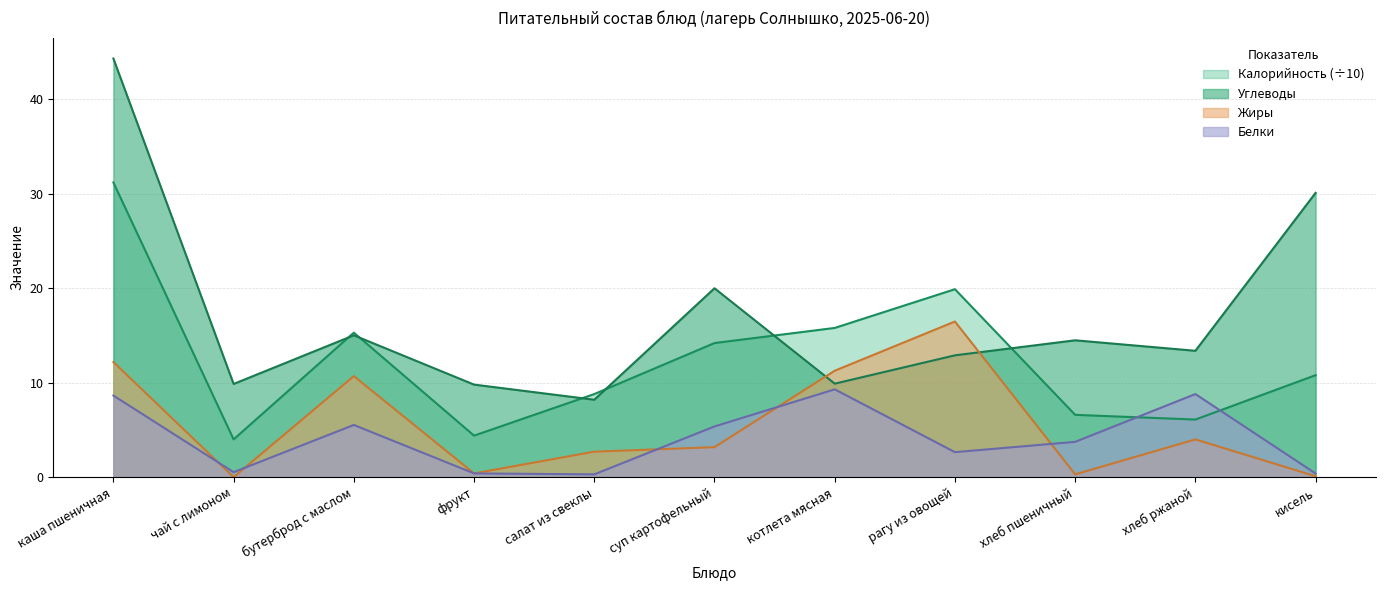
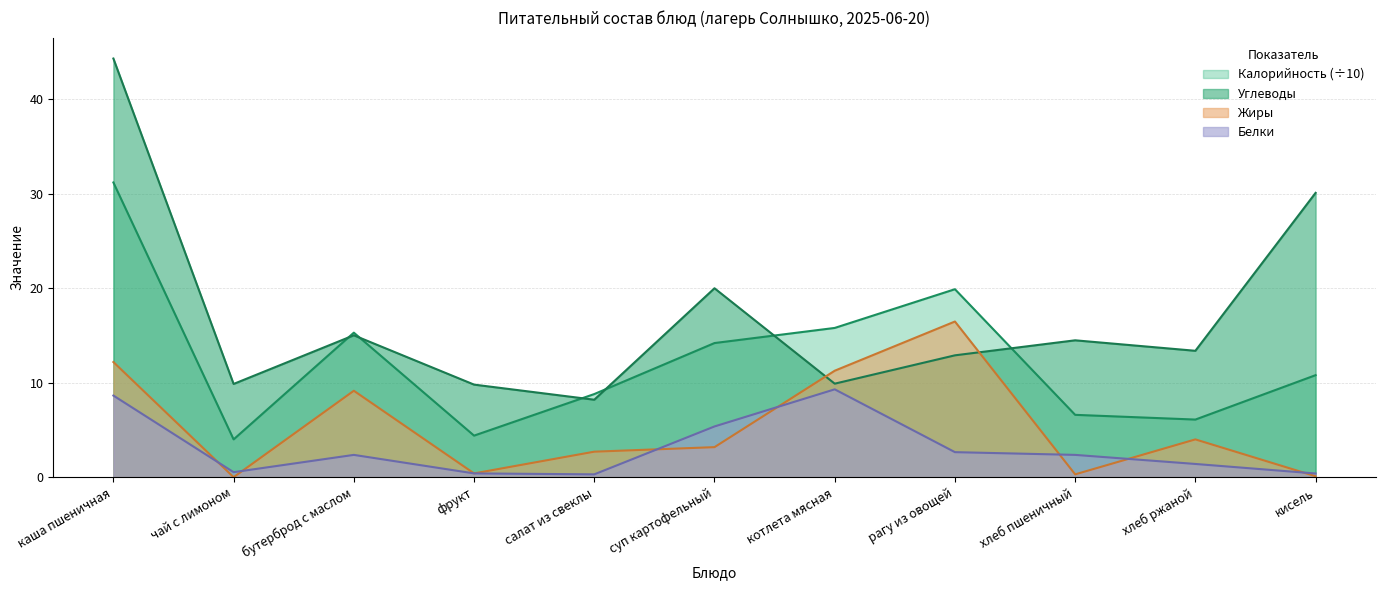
Жиры, бутерброд с маслом: 11 -> 9
Белки, бутерброд с маслом: 6 -> 2
Белки, хлеб пшеничный: 4 -> 2
Белки, хлеб ржаной: 9 -> 1
